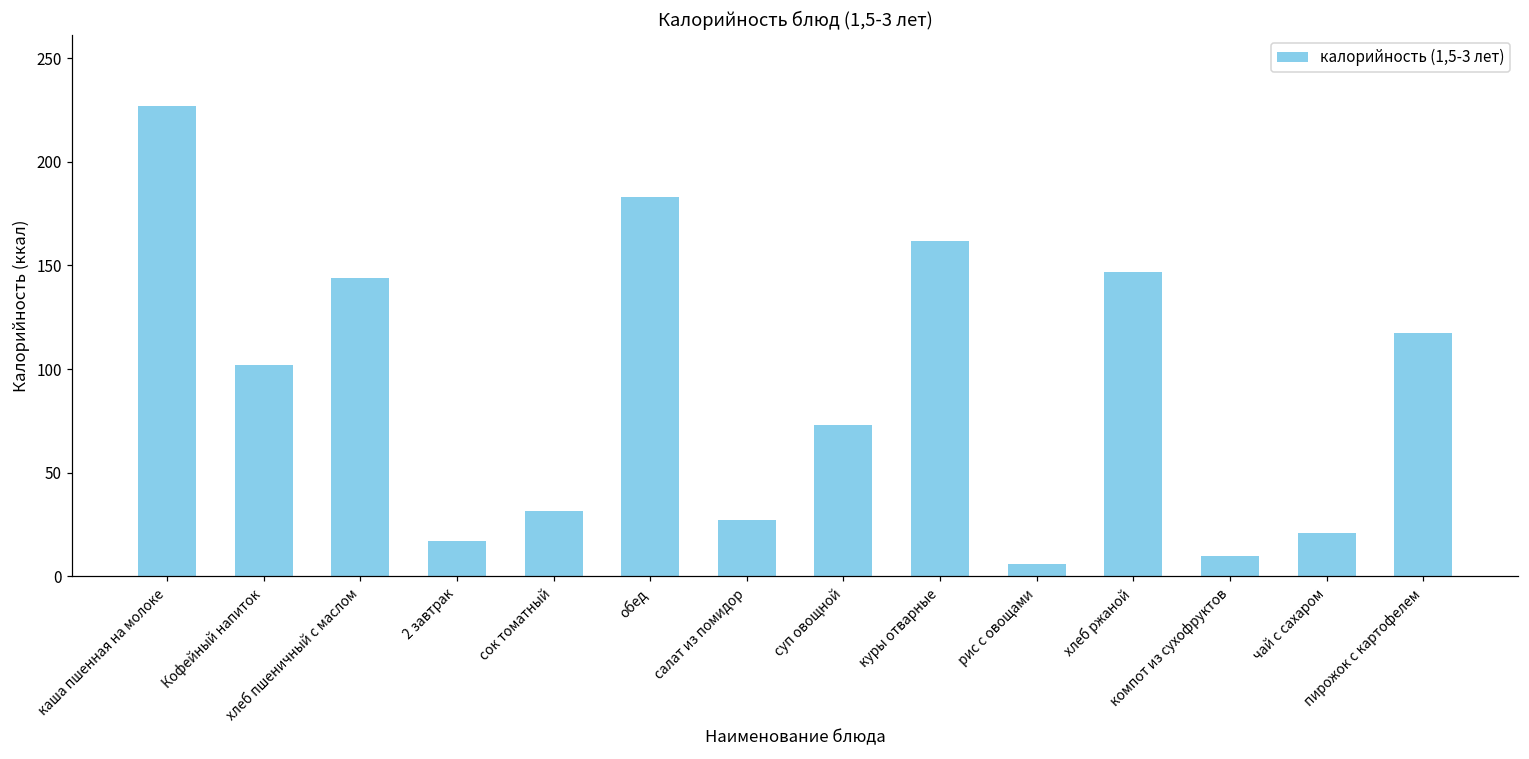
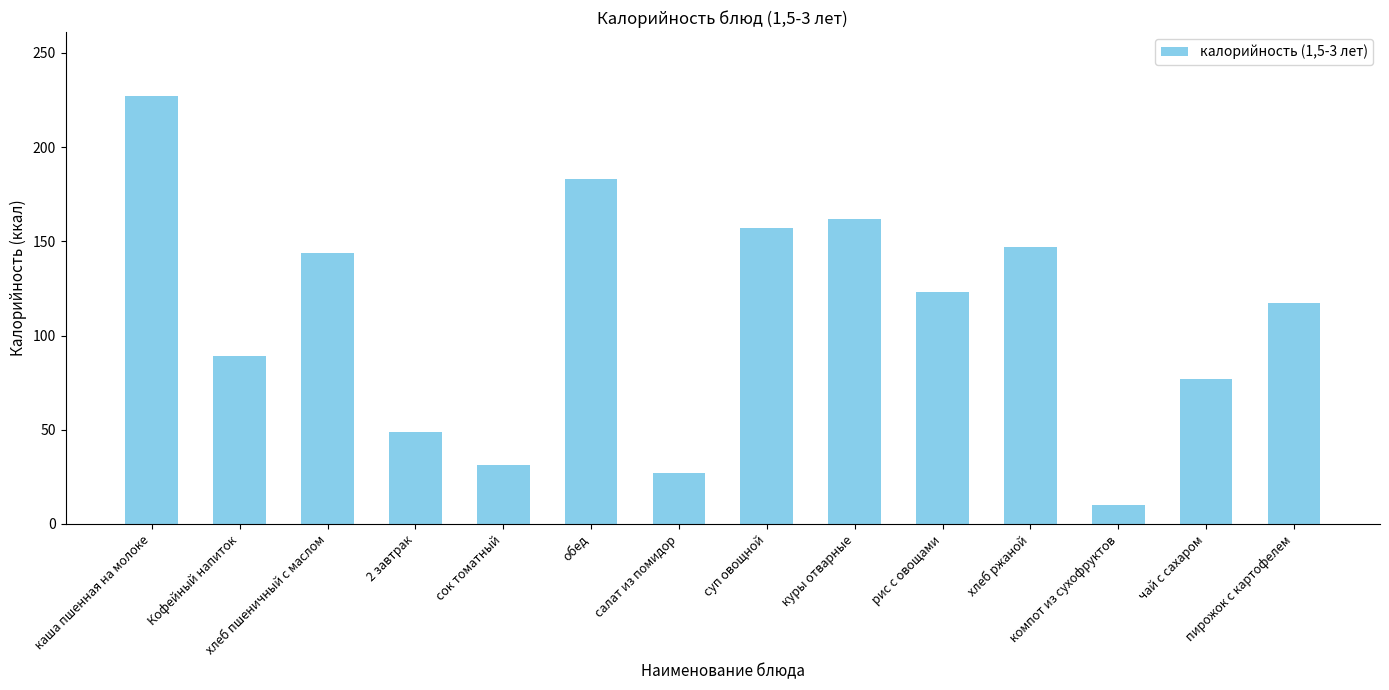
Кофейный напиток: 102 -> 89
2 завтрак: 17 -> 49
суп овощной: 73 -> 157
рис с овощами: 6 -> 123
чай с сахаром: 21 -> 77
